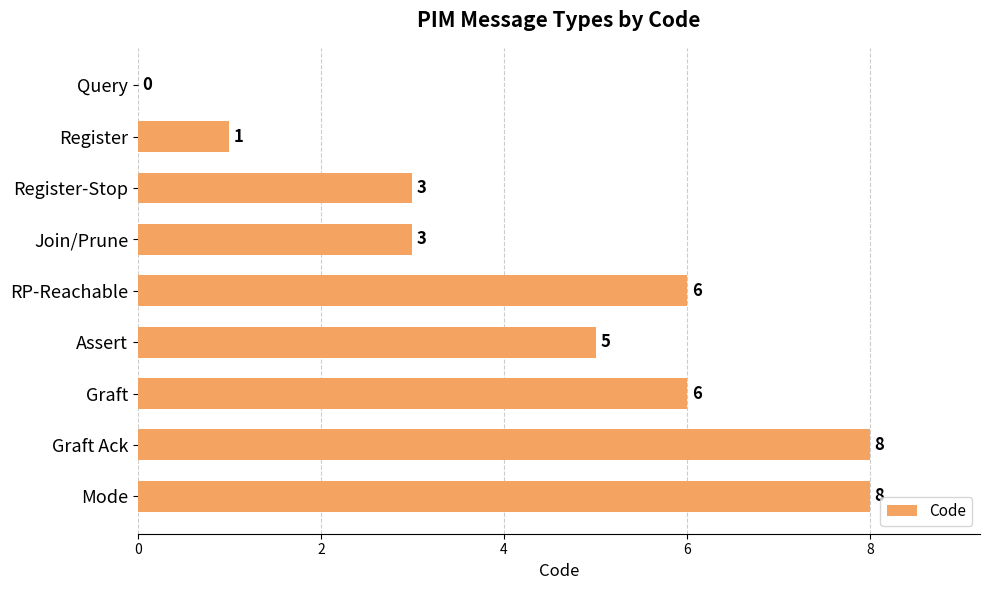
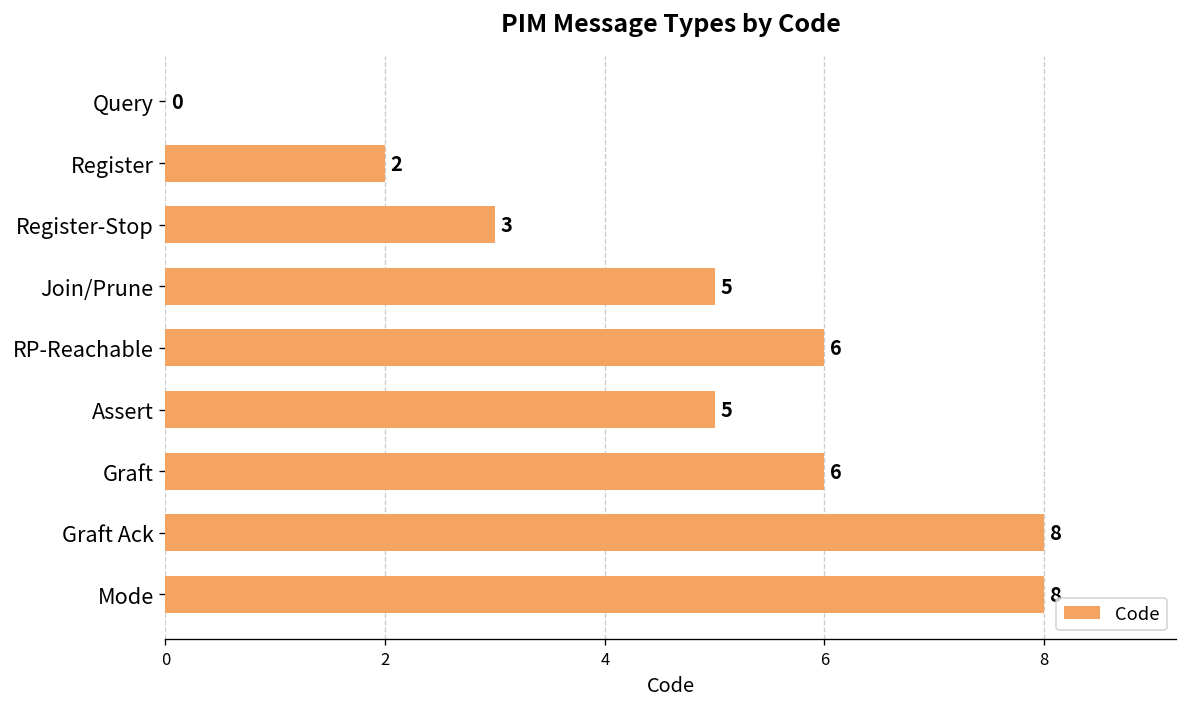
Register: 1 -> 2
Join/Prune: 3 -> 5
